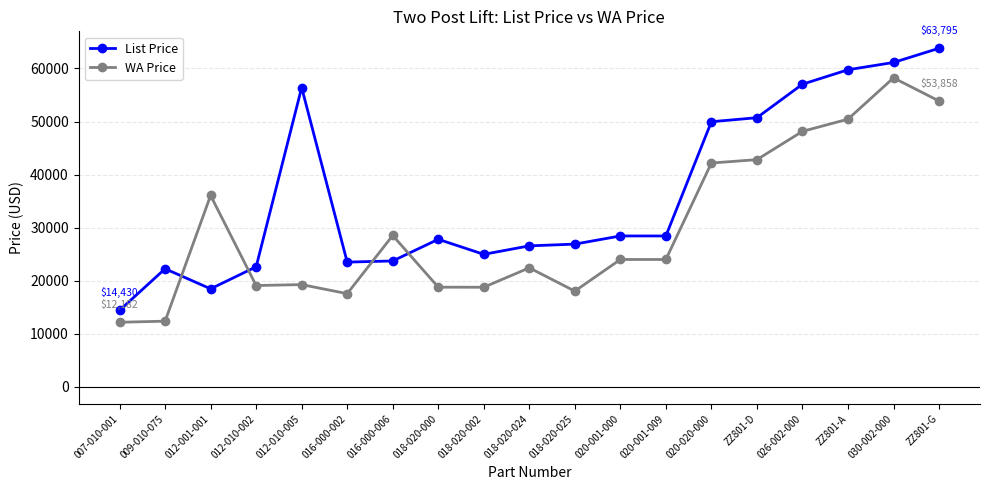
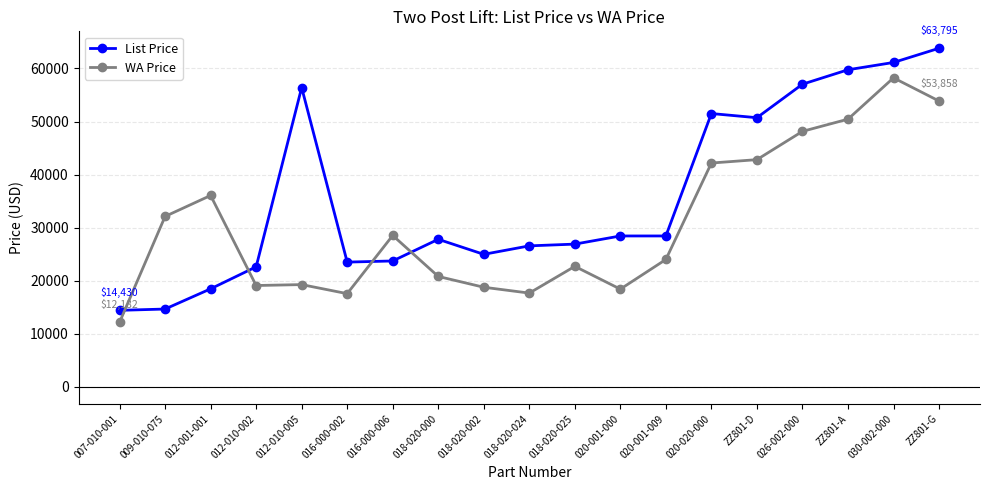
List Price, 009-010-075: 22000 -> 15000
WA Price, 009-010-075: 12000 -> 32000
WA Price, 018-020-000: 19000 -> 21000
WA Price, 018-020-024: 22000 -> 18000
WA Price, 018-020-025: 18000 -> 23000
WA Price, 020-001-000: 24000 -> 18000
List Price, 020-020-000: 50000 -> 51000
